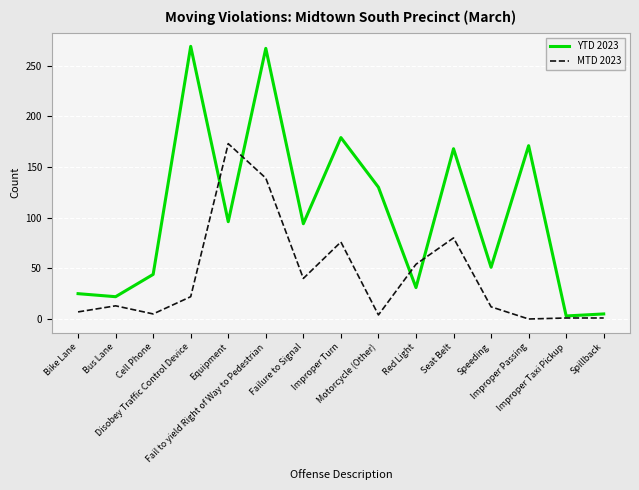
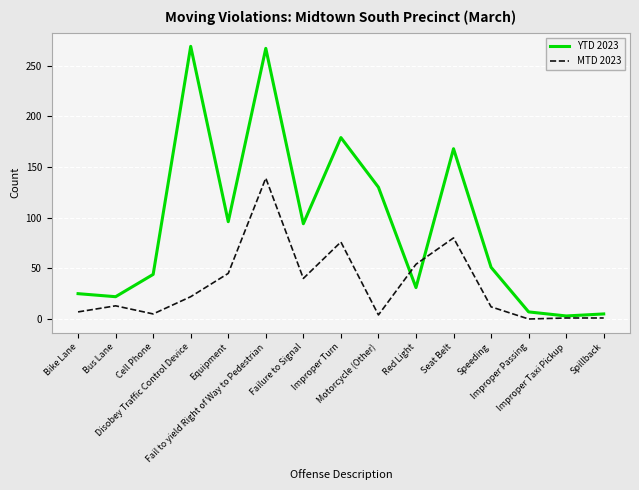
MTD 2023, Equipment: 173 -> 45
YTD 2023, Improper Passing: 171 -> 7
